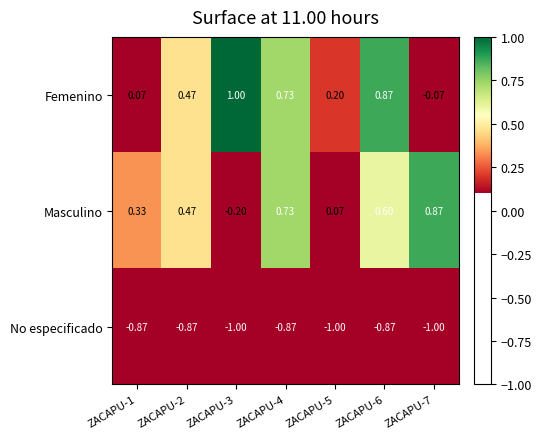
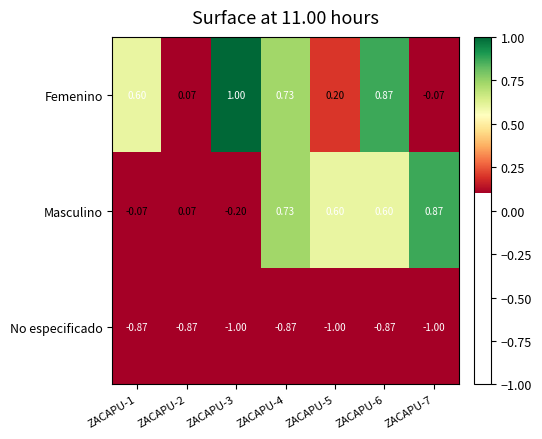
Femenino, ZACAPU-1: 0.07 -> 0.60
Femenino, ZACAPU-2: 0.47 -> 0.07
Masculino, ZACAPU-1: 0.33 -> -0.07
Masculino, ZACAPU-2: 0.47 -> 0.07
Masculino, ZACAPU-5: 0.07 -> 0.60
